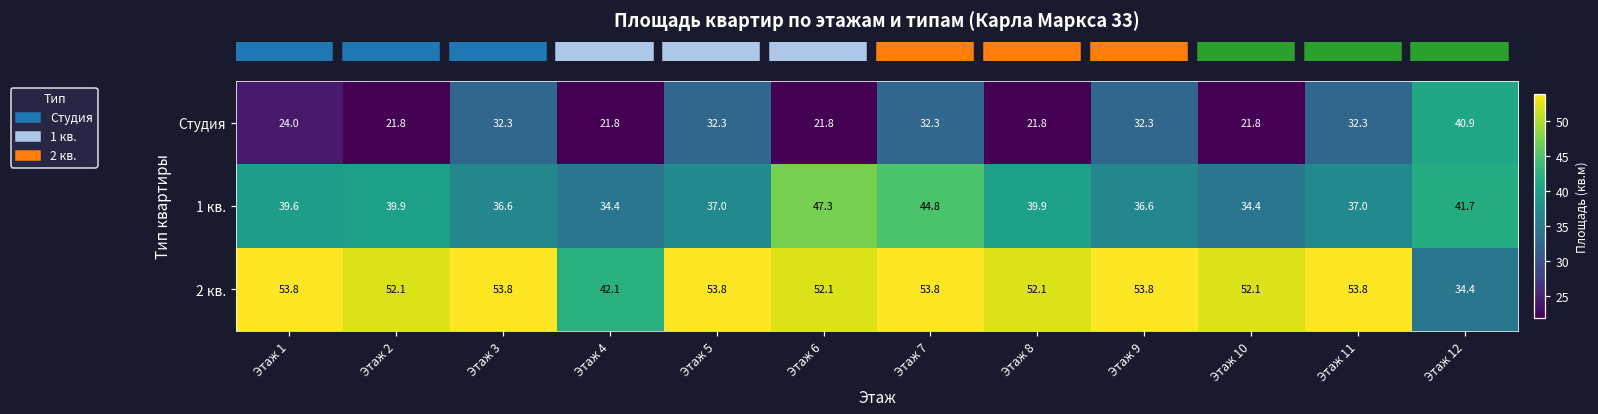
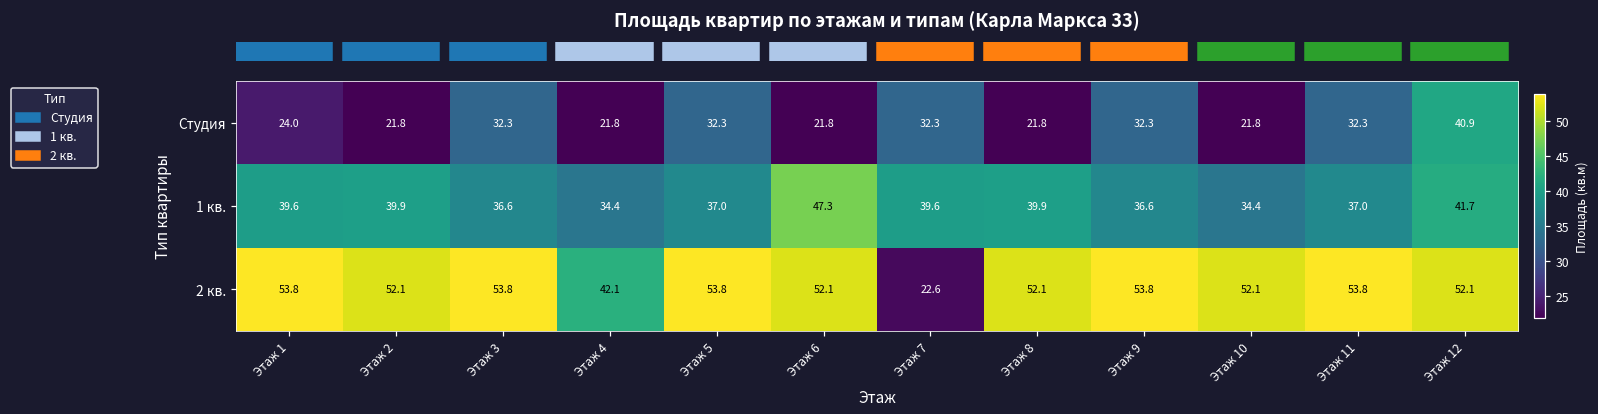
1 кв., Этаж 7: 44.8 -> 39.6
2 кв., Этаж 7: 53.8 -> 22.6
2 кв., Этаж 12: 34.4 -> 52.1
